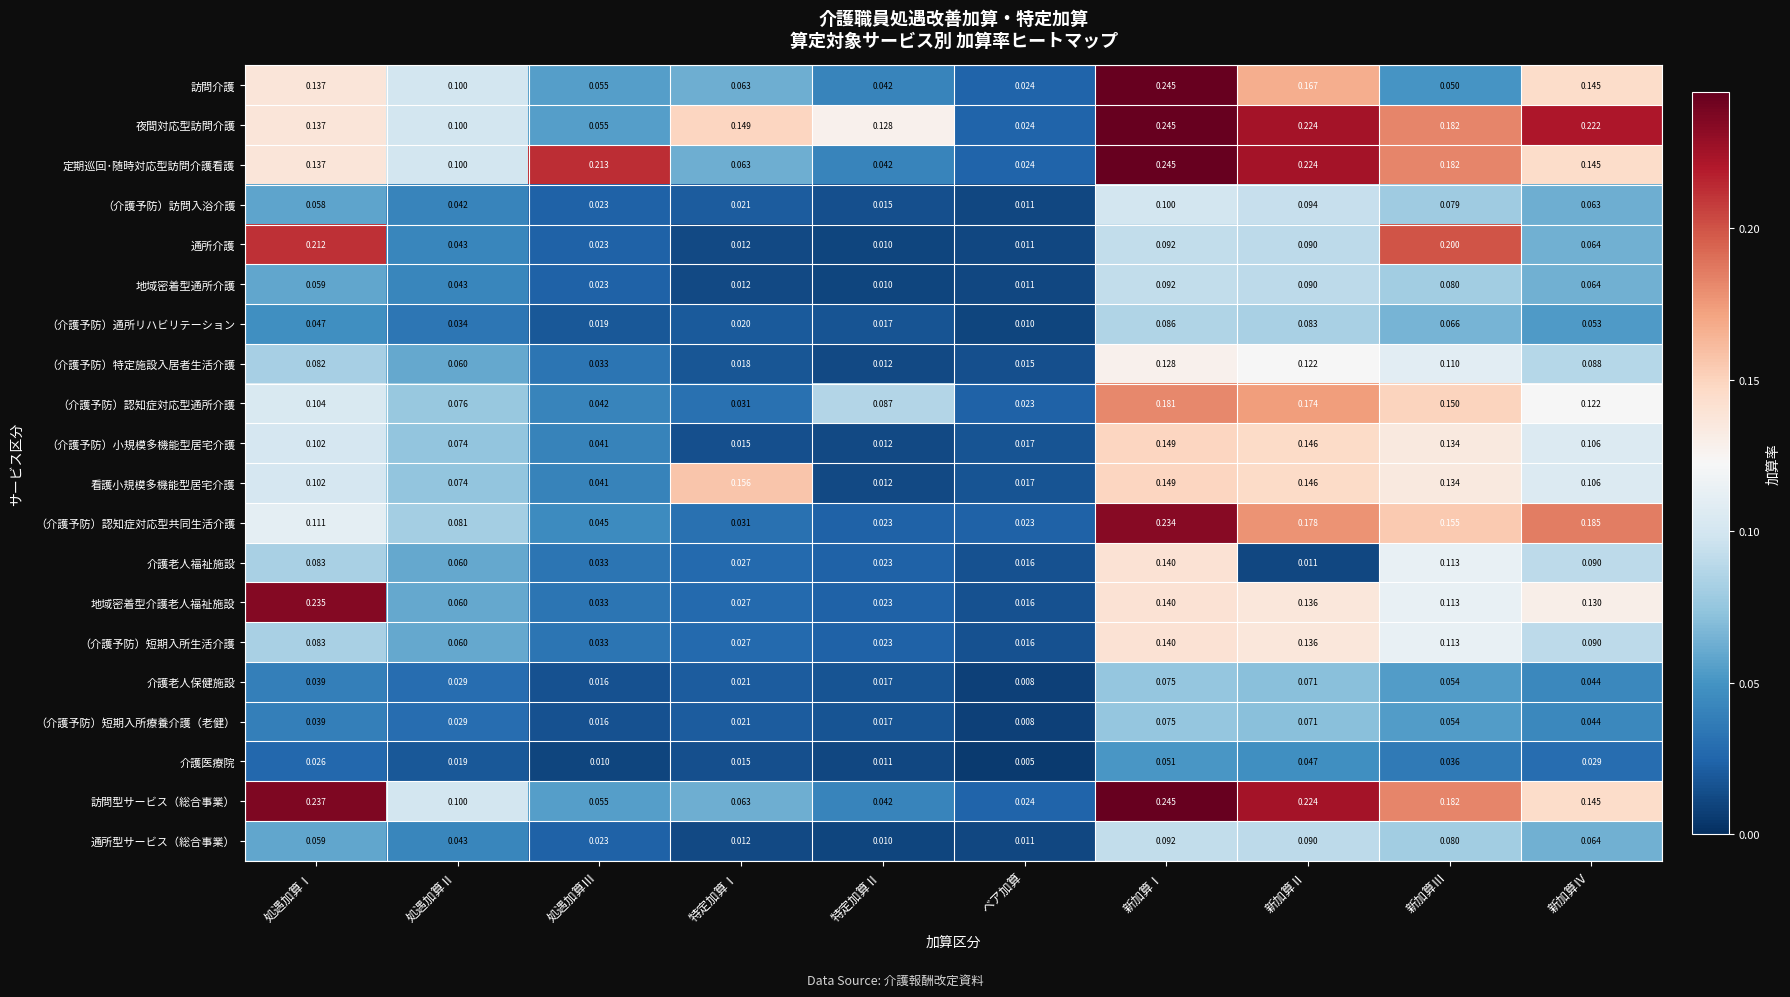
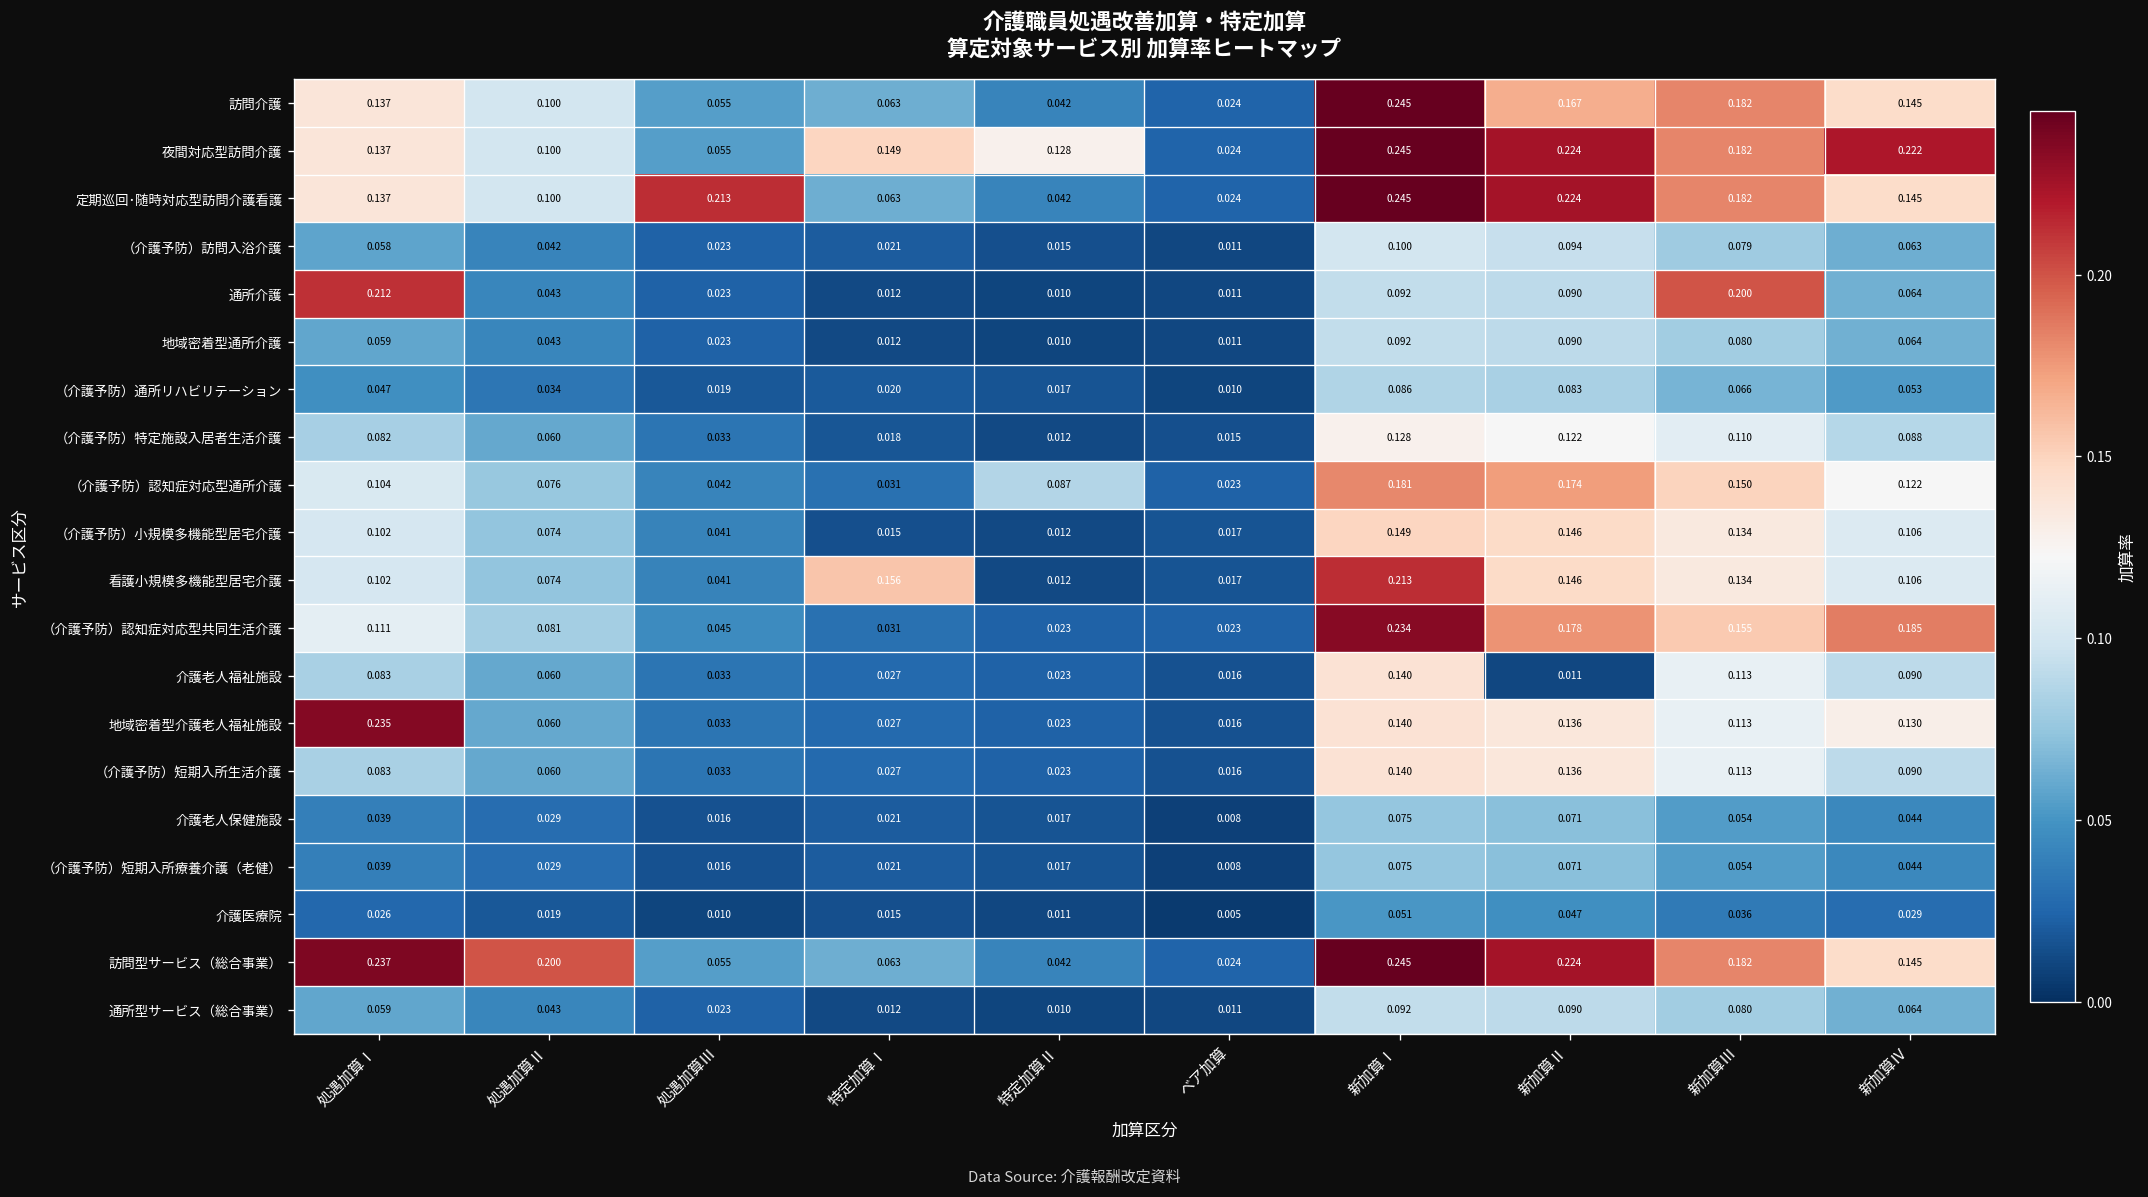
訪問介護, 新加算Ⅲ: 0.050 -> 0.182
看護小規模多機能型居宅介護, 新加算Ⅰ: 0.149 -> 0.213
訪問型サービス（総合事業）, 処遇加算Ⅱ: 0.100 -> 0.200
